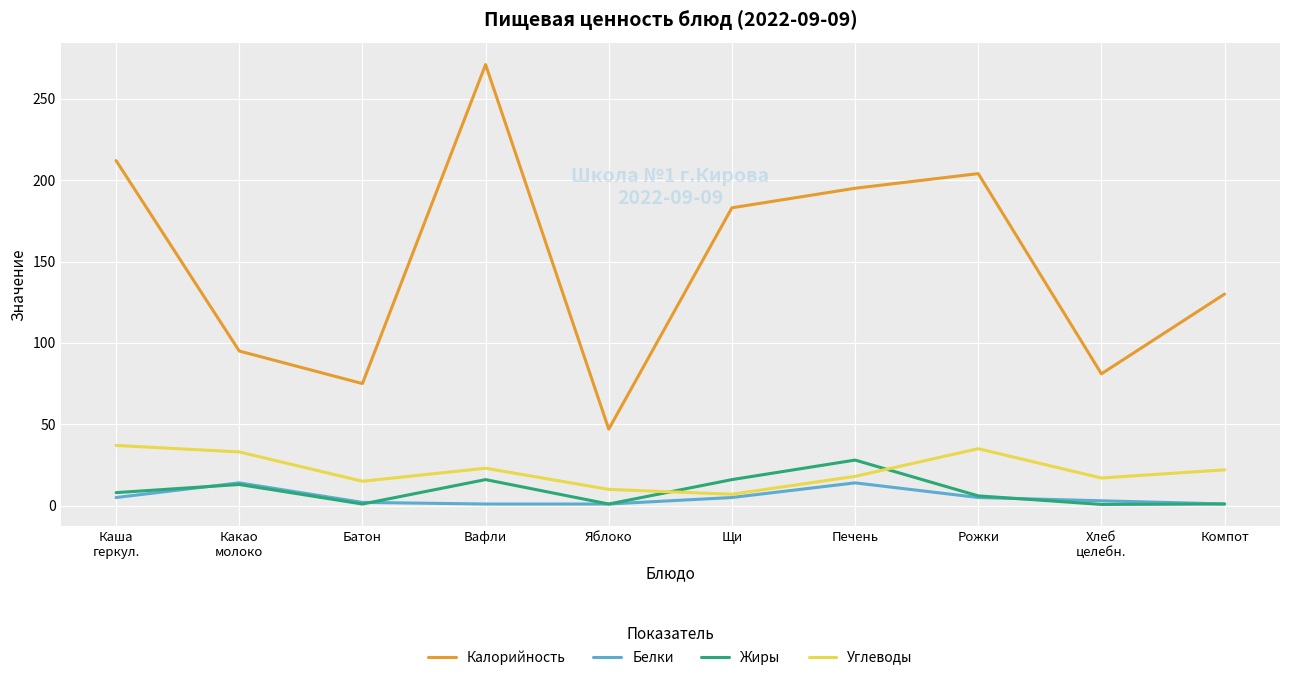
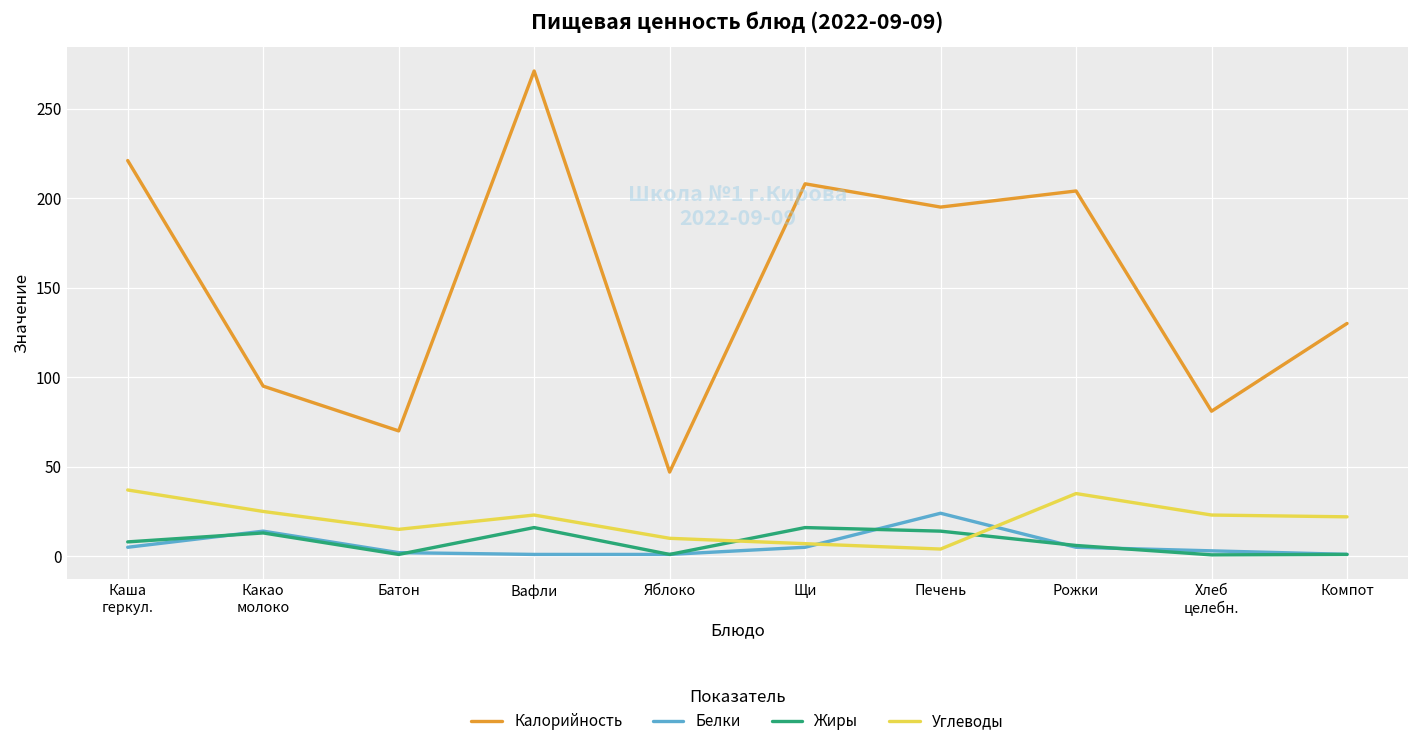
Калорийность, Каша геркул.: 212 -> 221
Углеводы, Какао молоко: 33 -> 25
Калорийность, Батон: 75 -> 70
Калорийность, Щи: 183 -> 208
Белки, Печень: 14 -> 24
Жиры, Печень: 28 -> 14
Углеводы, Печень: 18 -> 4
Углеводы, Хлеб целебн.: 17 -> 23
